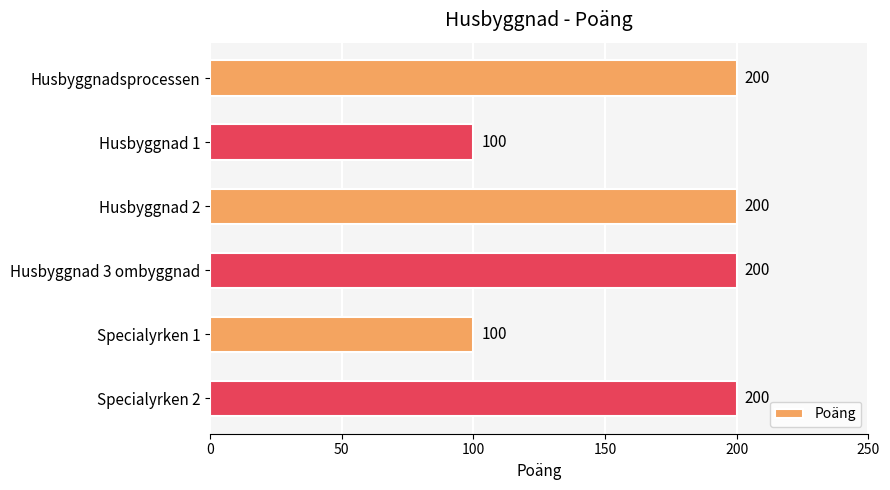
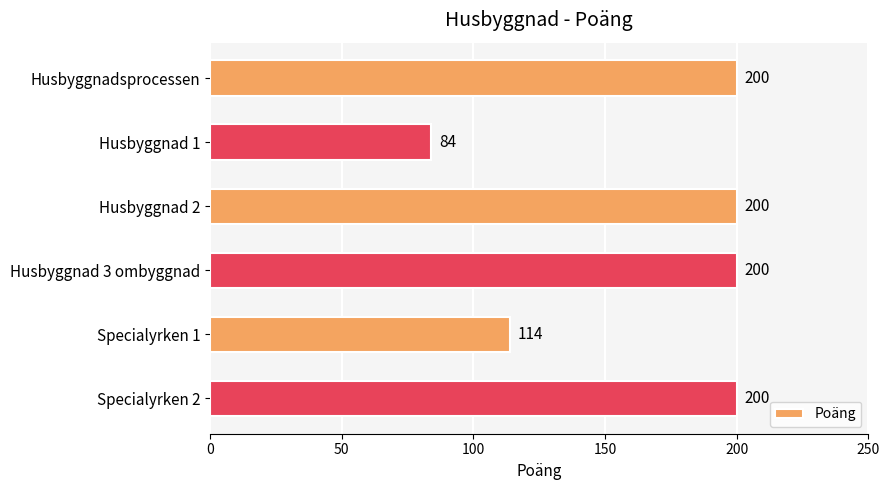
Husbyggnad 1: 100 -> 84
Specialyrken 1: 100 -> 114
